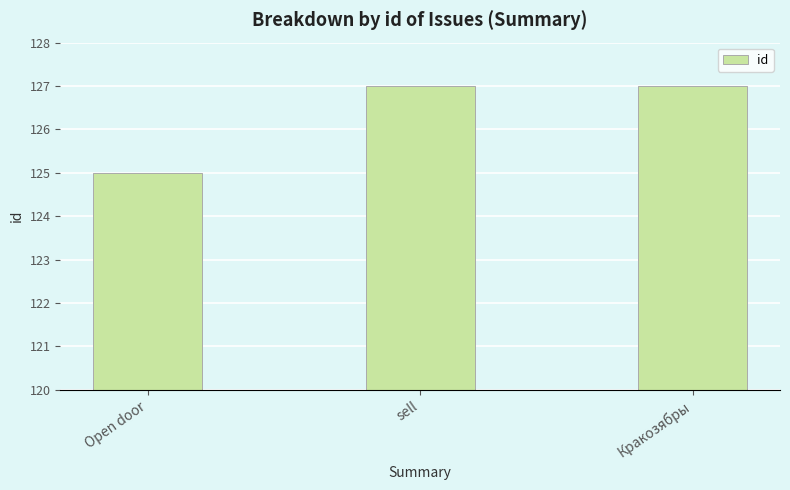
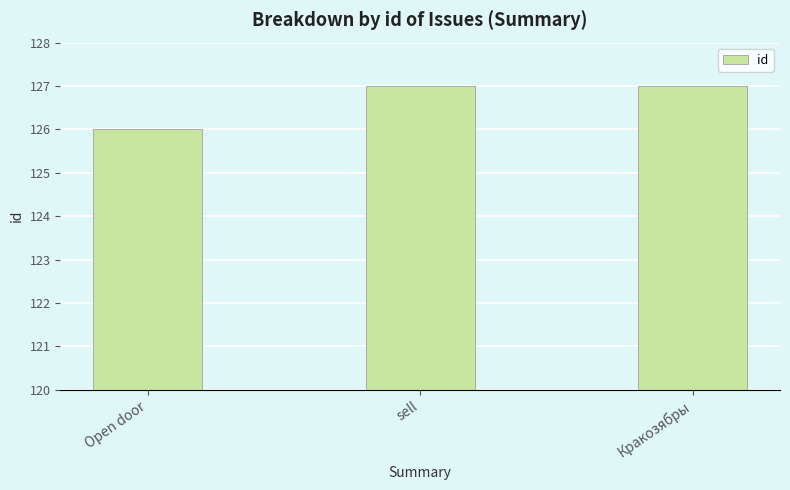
Open door: 125 -> 126
